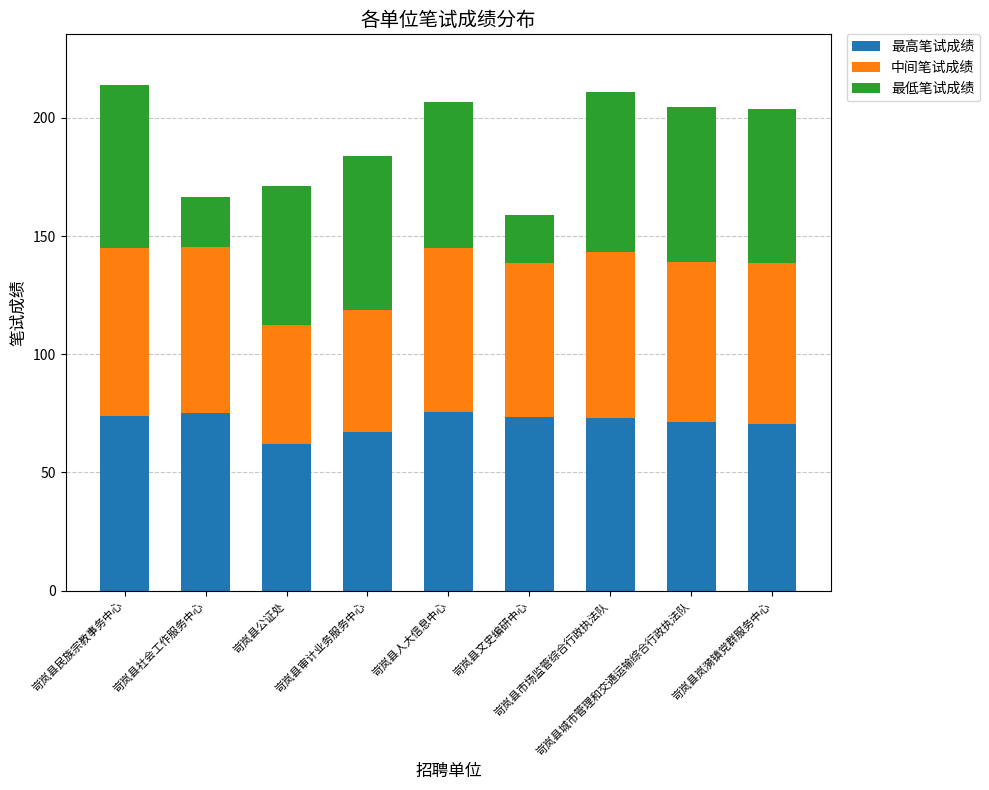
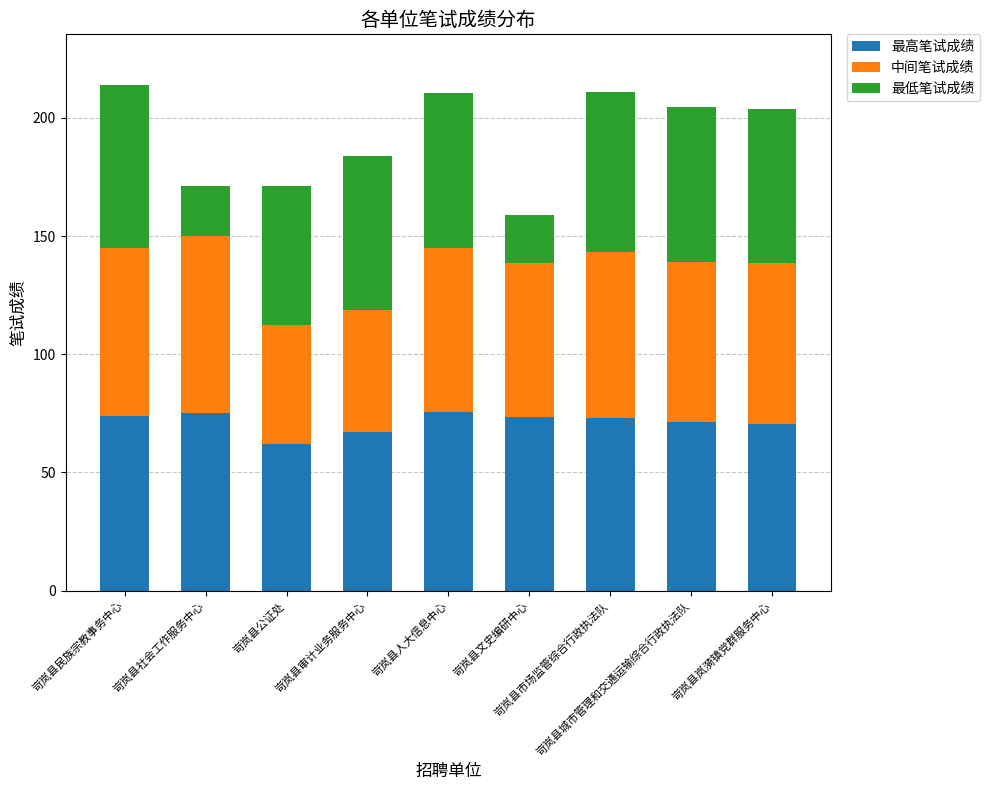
中间笔试成绩, 岢岚县社会工作服务中心: 71 -> 75
最低笔试成绩, 岢岚县人大信息中心: 62 -> 65
